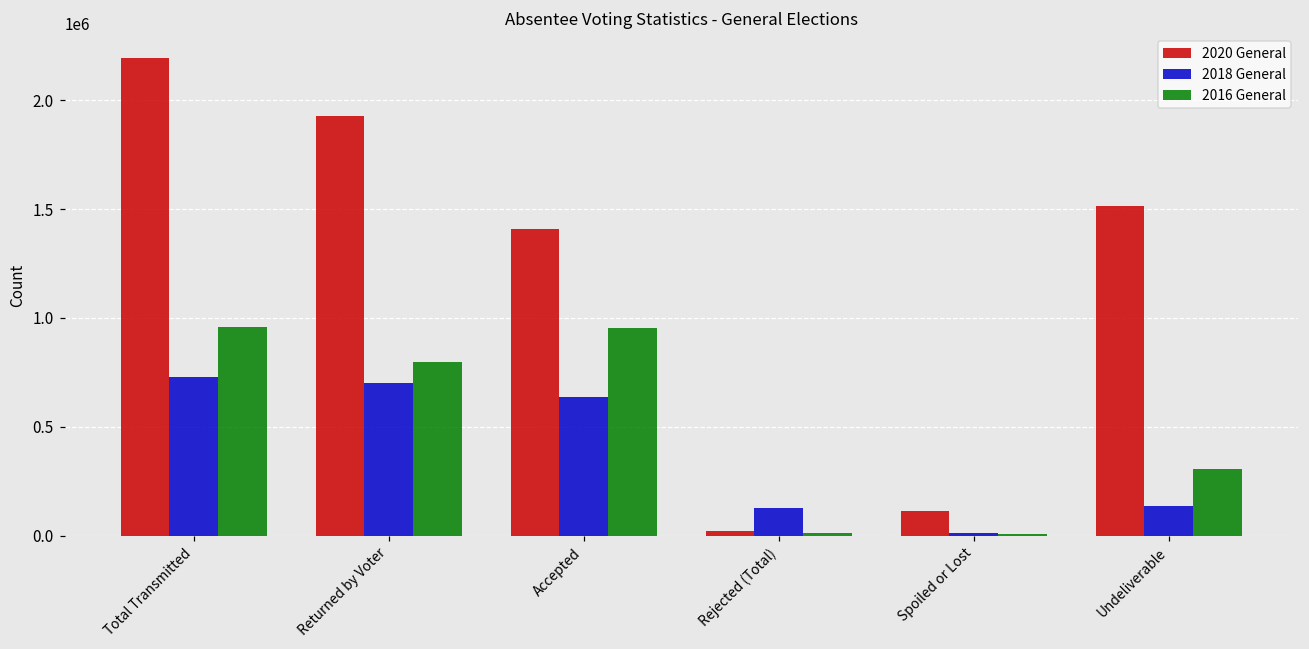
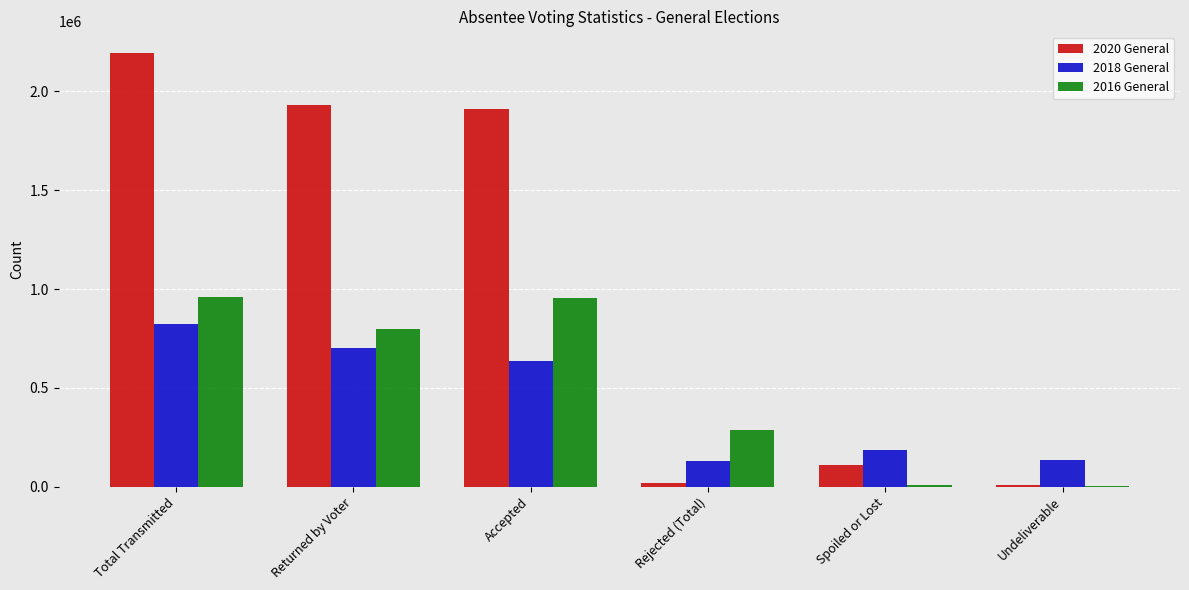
2018 General, Total Transmitted: 730000 -> 820000
2020 General, Accepted: 1410000 -> 1910000
2016 General, Rejected (Total): 10000 -> 280000
2018 General, Spoiled or Lost: 10000 -> 190000
2020 General, Undeliverable: 1520000 -> 10000
2016 General, Undeliverable: 310000 -> 0
